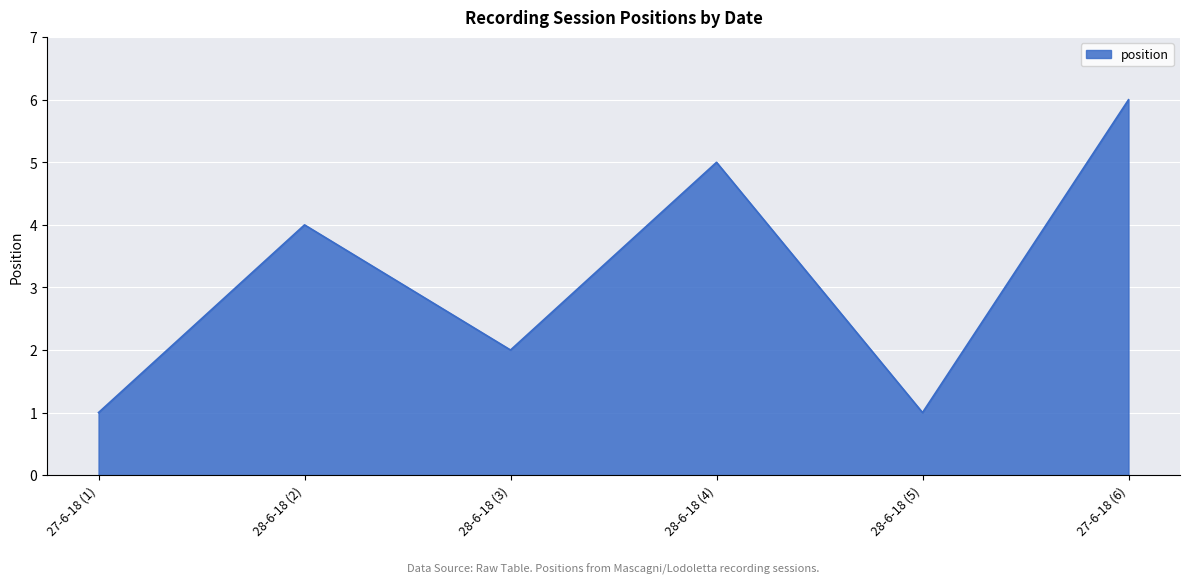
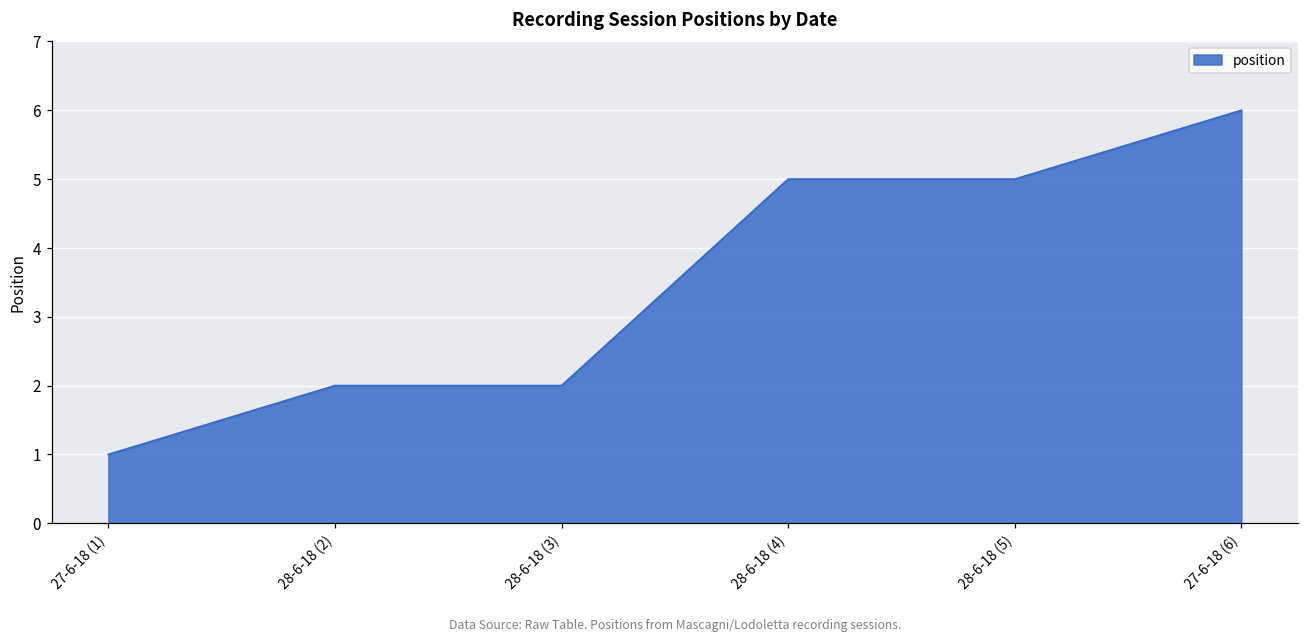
28-6-18 (2): 4 -> 2
28-6-18 (5): 1 -> 5
